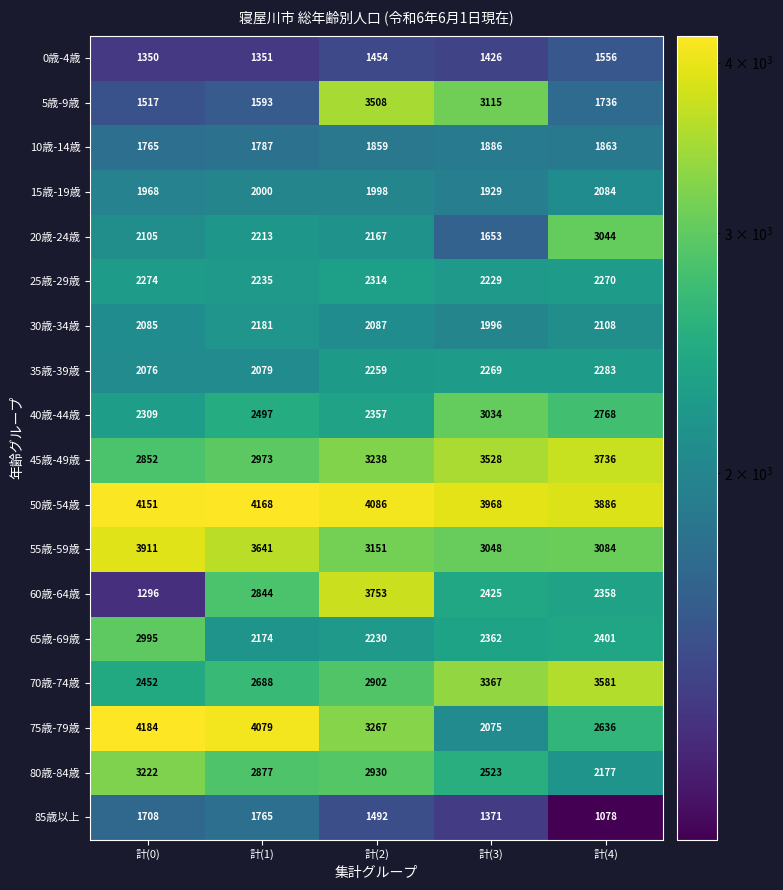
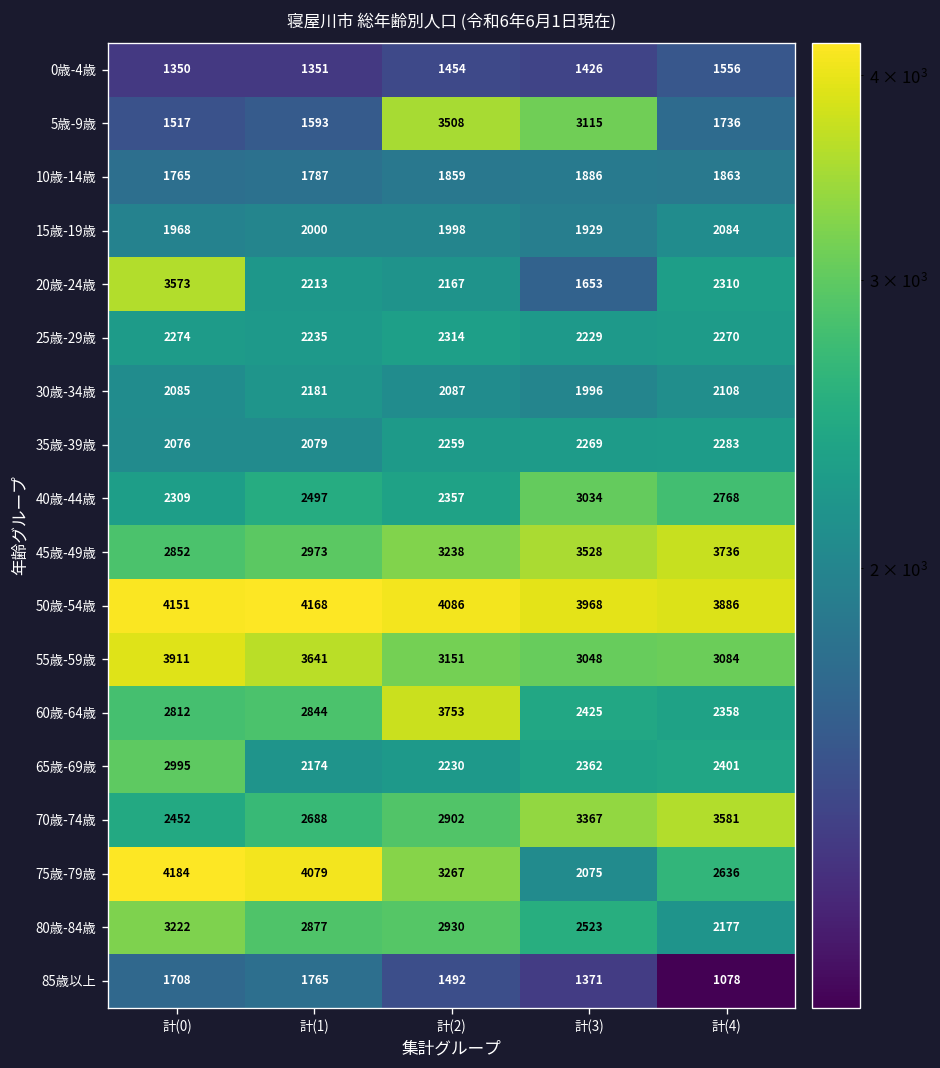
20歳-24歳, 計(0): 2105 -> 3573
20歳-24歳, 計(4): 3044 -> 2310
60歳-64歳, 計(0): 1296 -> 2812
